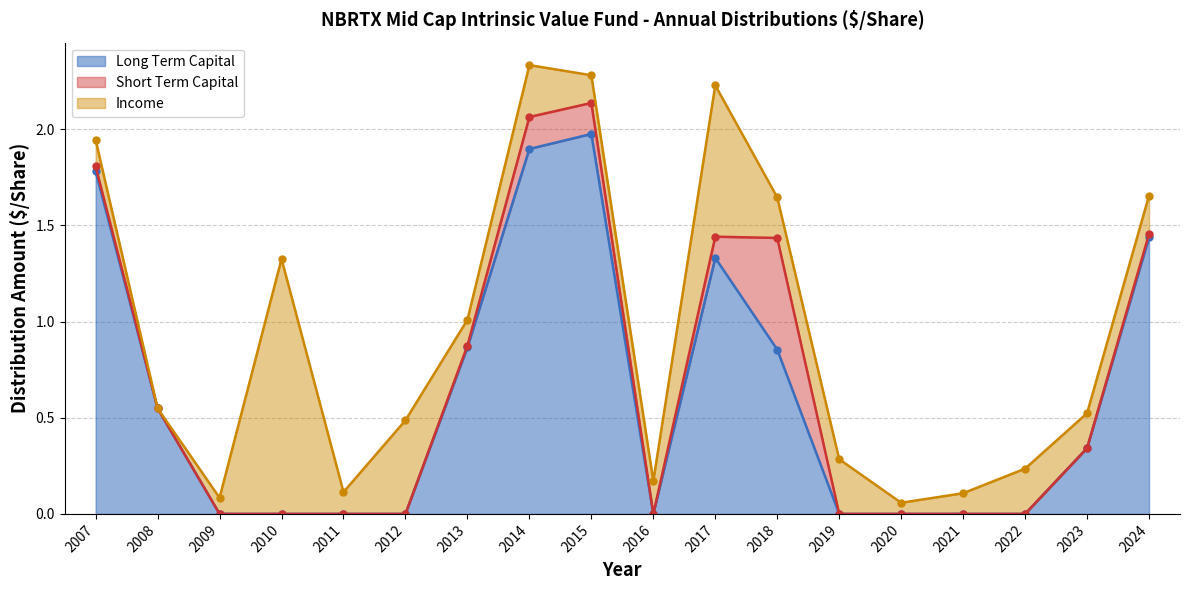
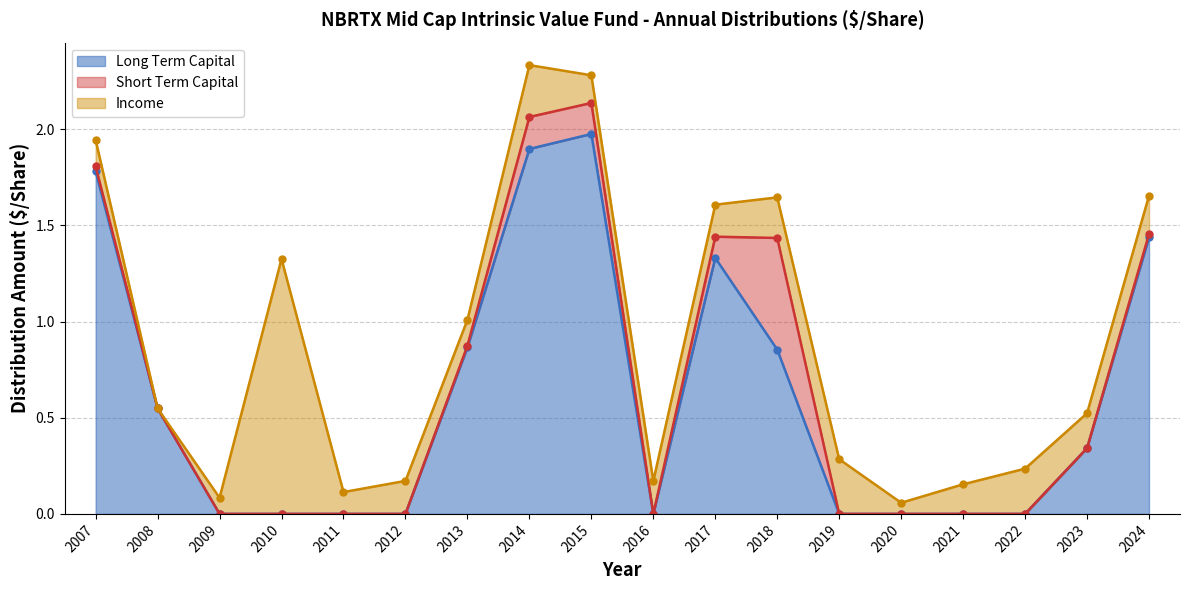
Income, 2012: 0.49 -> 0.17
Income, 2017: 0.79 -> 0.17
Income, 2021: 0.11 -> 0.15
